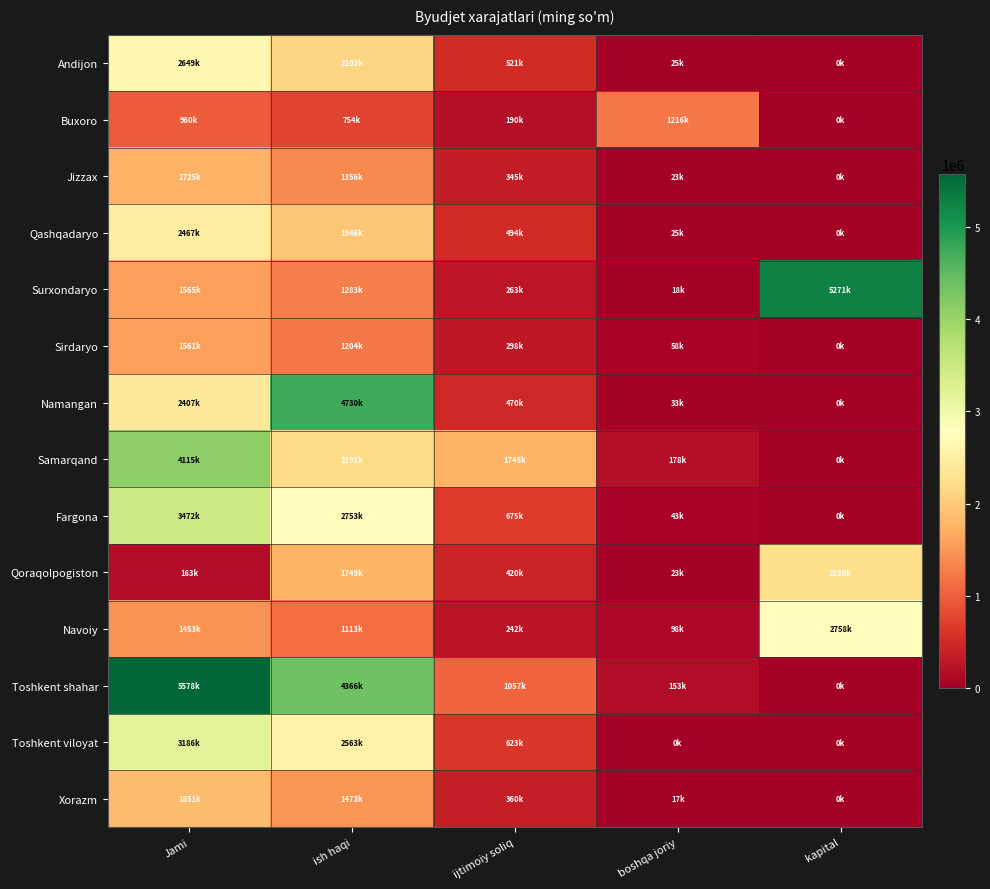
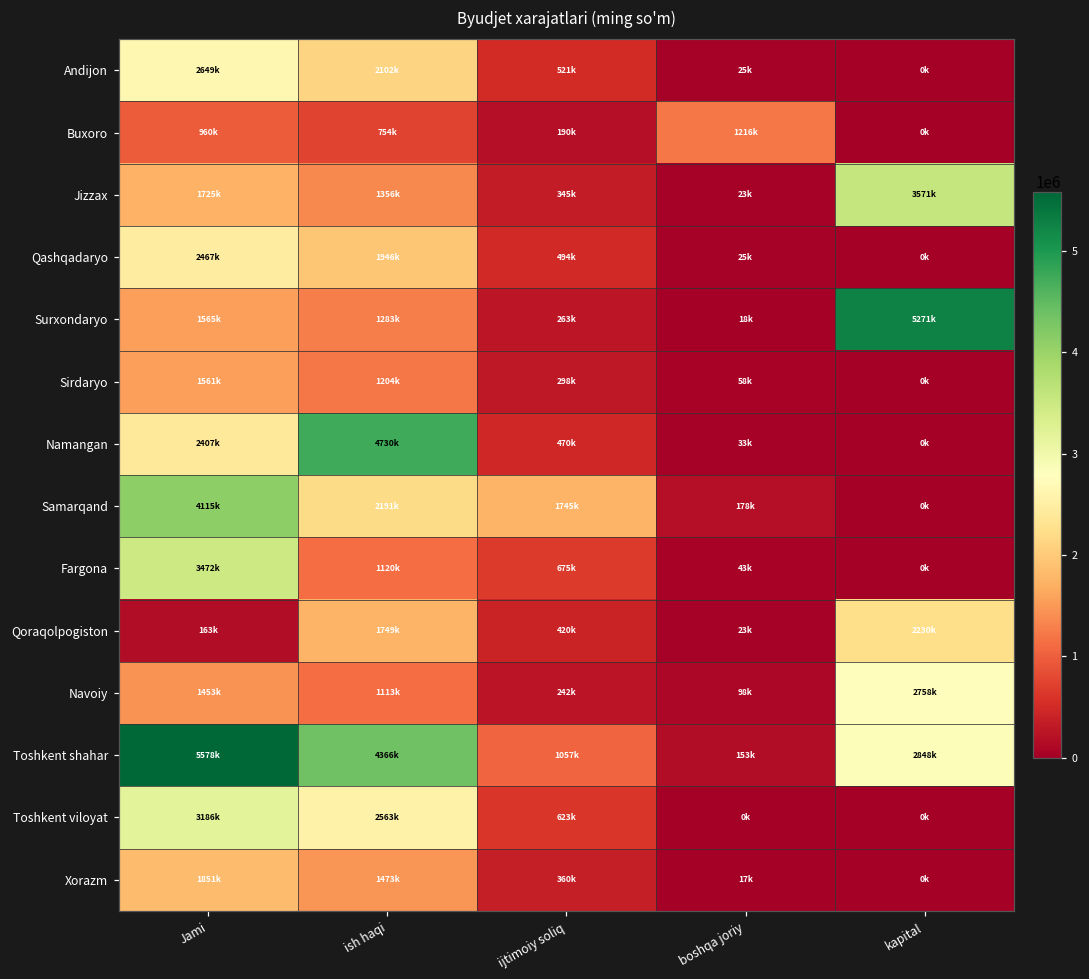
Jizzax, kapital: 0k -> 3571k
Fargona, ish haqi: 2753k -> 1120k
Toshkent shahar, kapital: 0k -> 2848k
